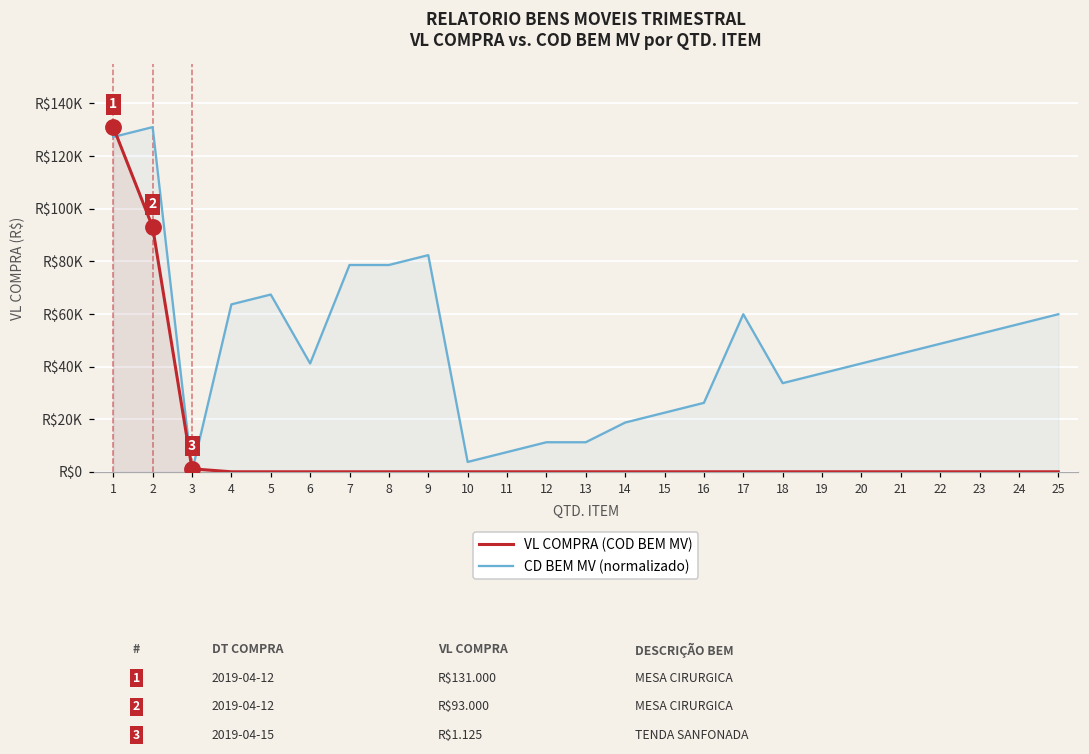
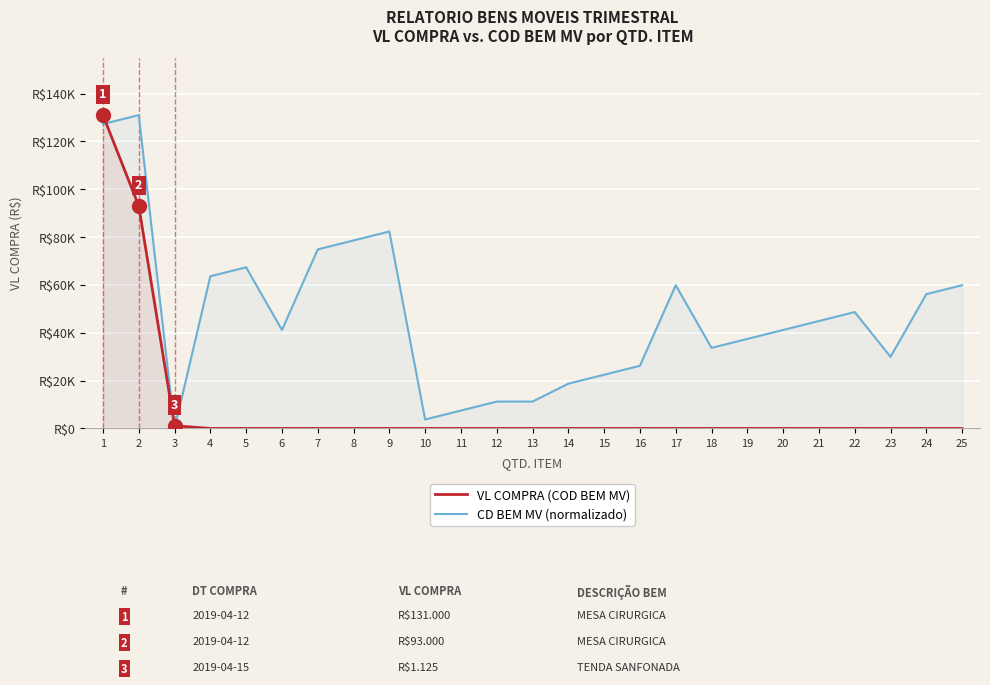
CD BEM MV (normalizado), 7: R$79000 -> R$75000
CD BEM MV (normalizado), 23: R$52000 -> R$30000
